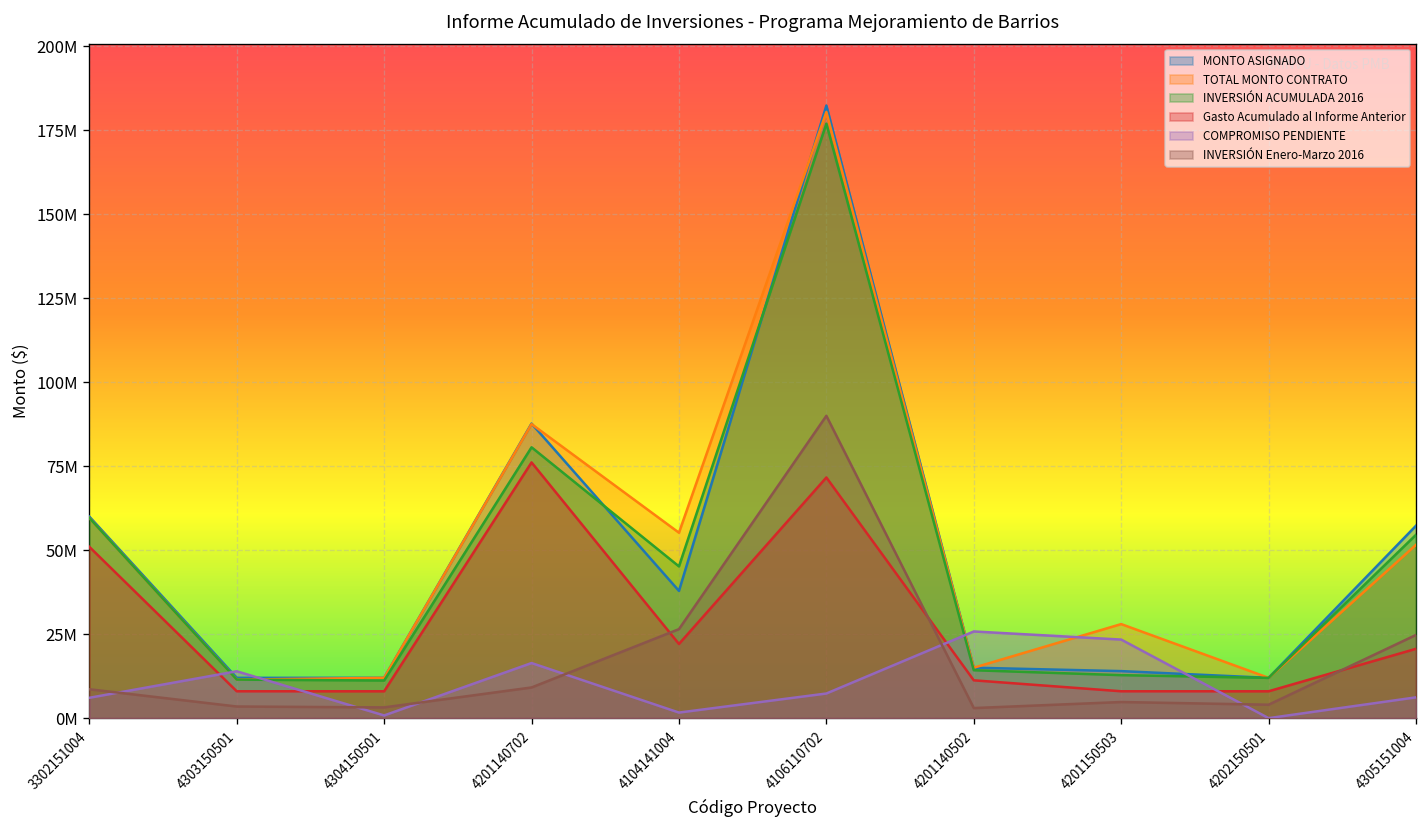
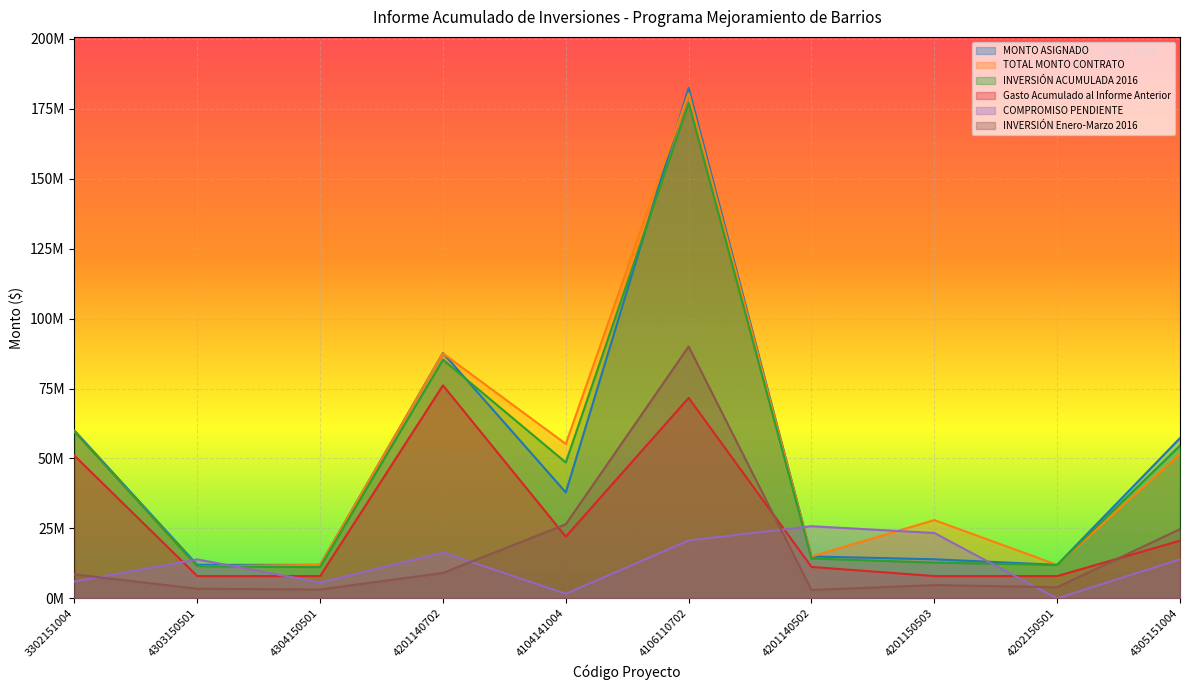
COMPROMISO PENDIENTE, 4304150501: 1000000 -> 6000000
INVERSIÓN ACUMULADA 2016, 4201140702: 81000000 -> 85000000
INVERSIÓN ACUMULADA 2016, 4104141004: 45000000 -> 49000000
COMPROMISO PENDIENTE, 4106110702: 7000000 -> 21000000
COMPROMISO PENDIENTE, 4305151004: 6000000 -> 14000000
